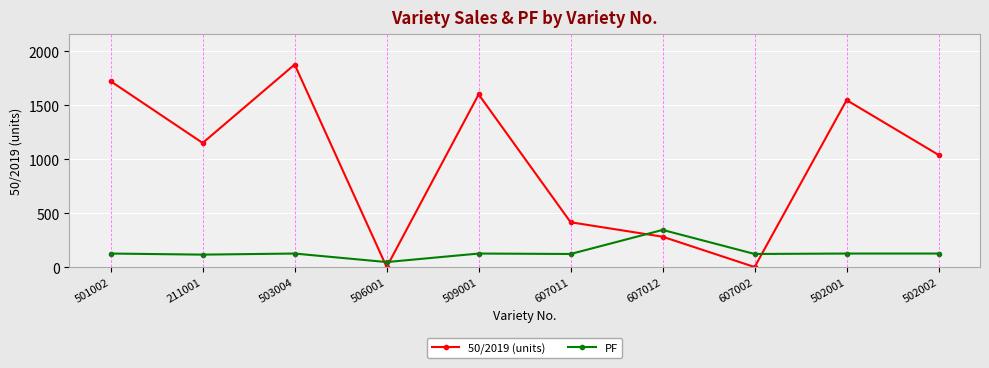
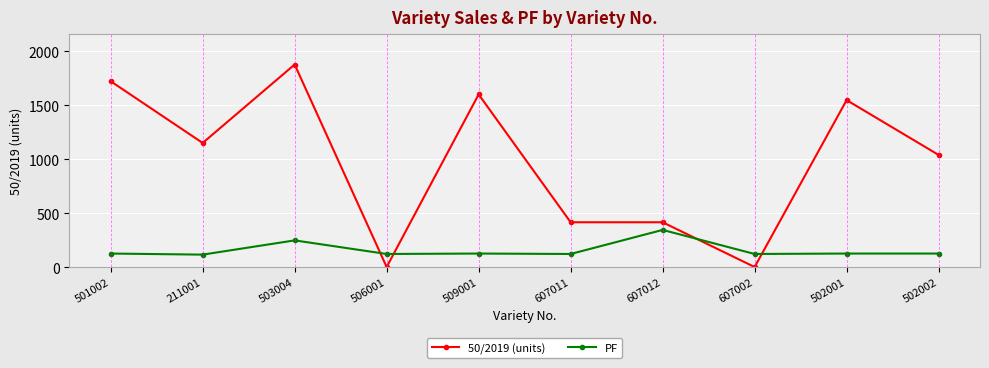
PF, 503004: 130 -> 250
PF, 506001: 50 -> 120
50/2019 (units), 607012: 280 -> 420
